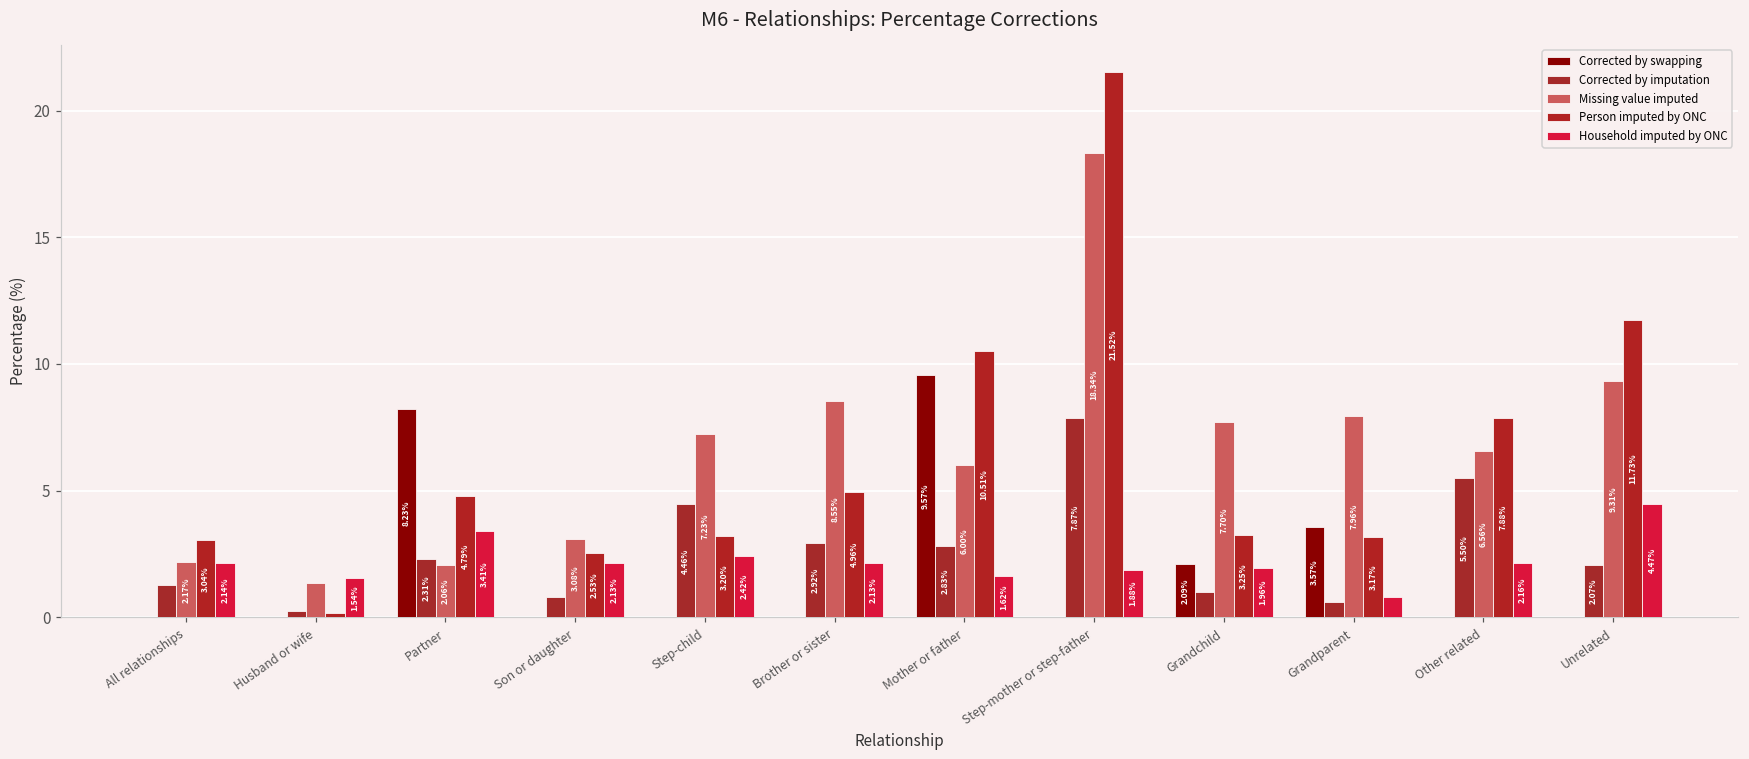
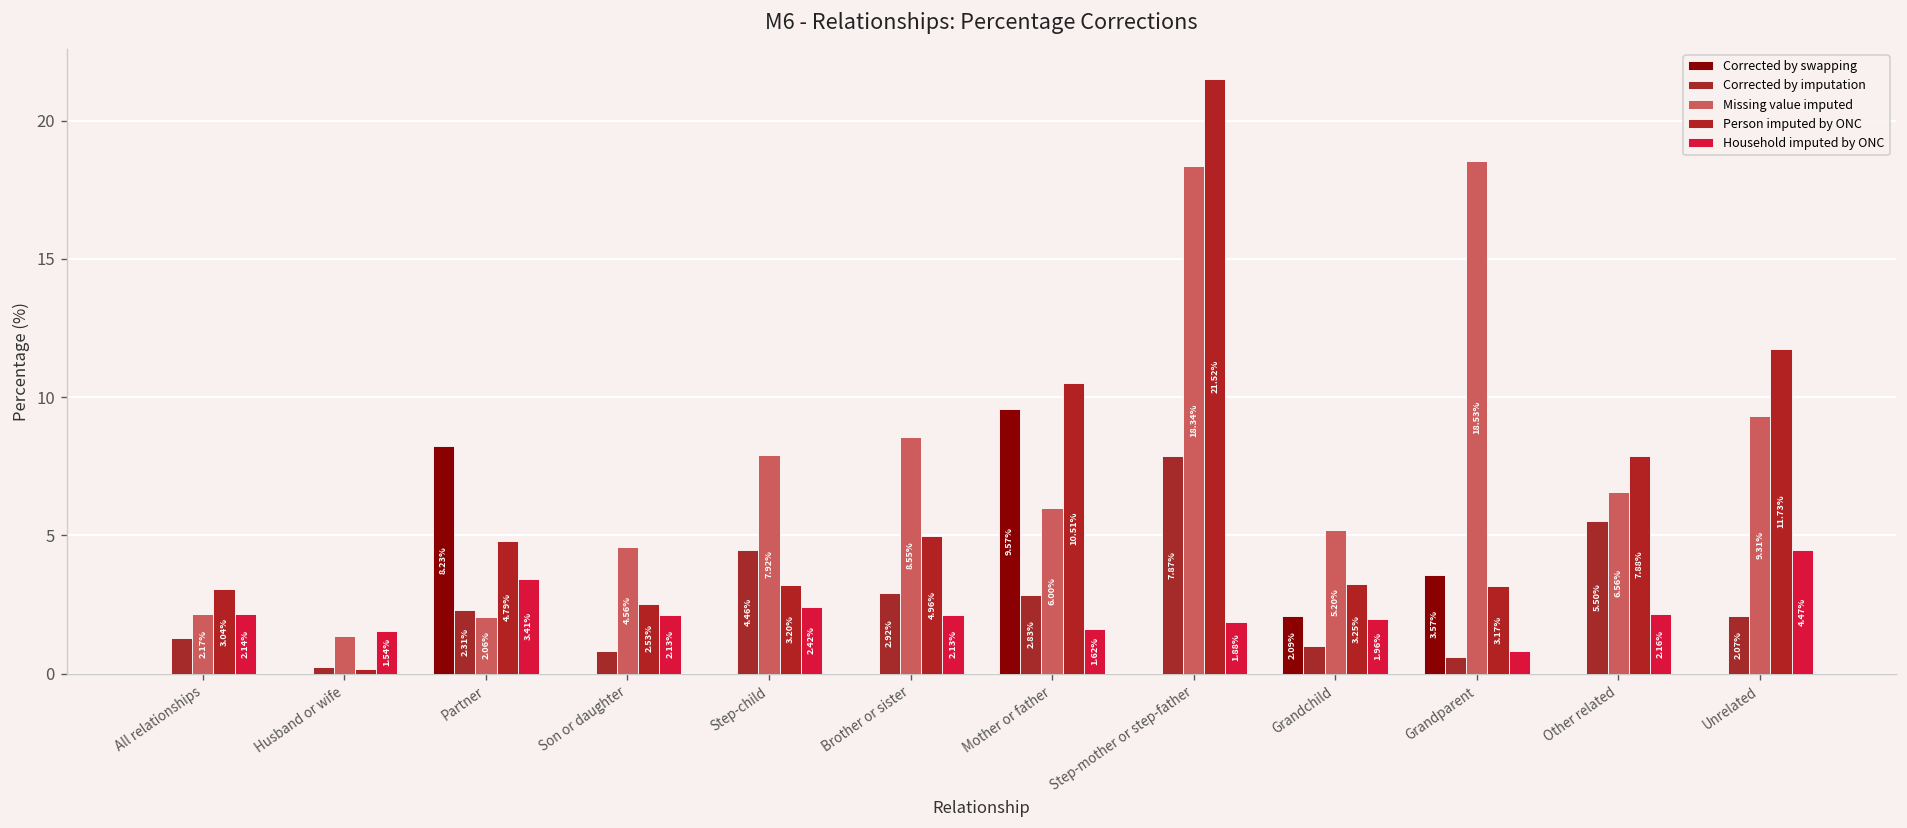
Missing value imputed, Son or daughter: 3.08% -> 4.56%
Missing value imputed, Step-child: 7.23% -> 7.92%
Missing value imputed, Grandchild: 7.70% -> 5.20%
Missing value imputed, Grandparent: 7.96% -> 18.53%
